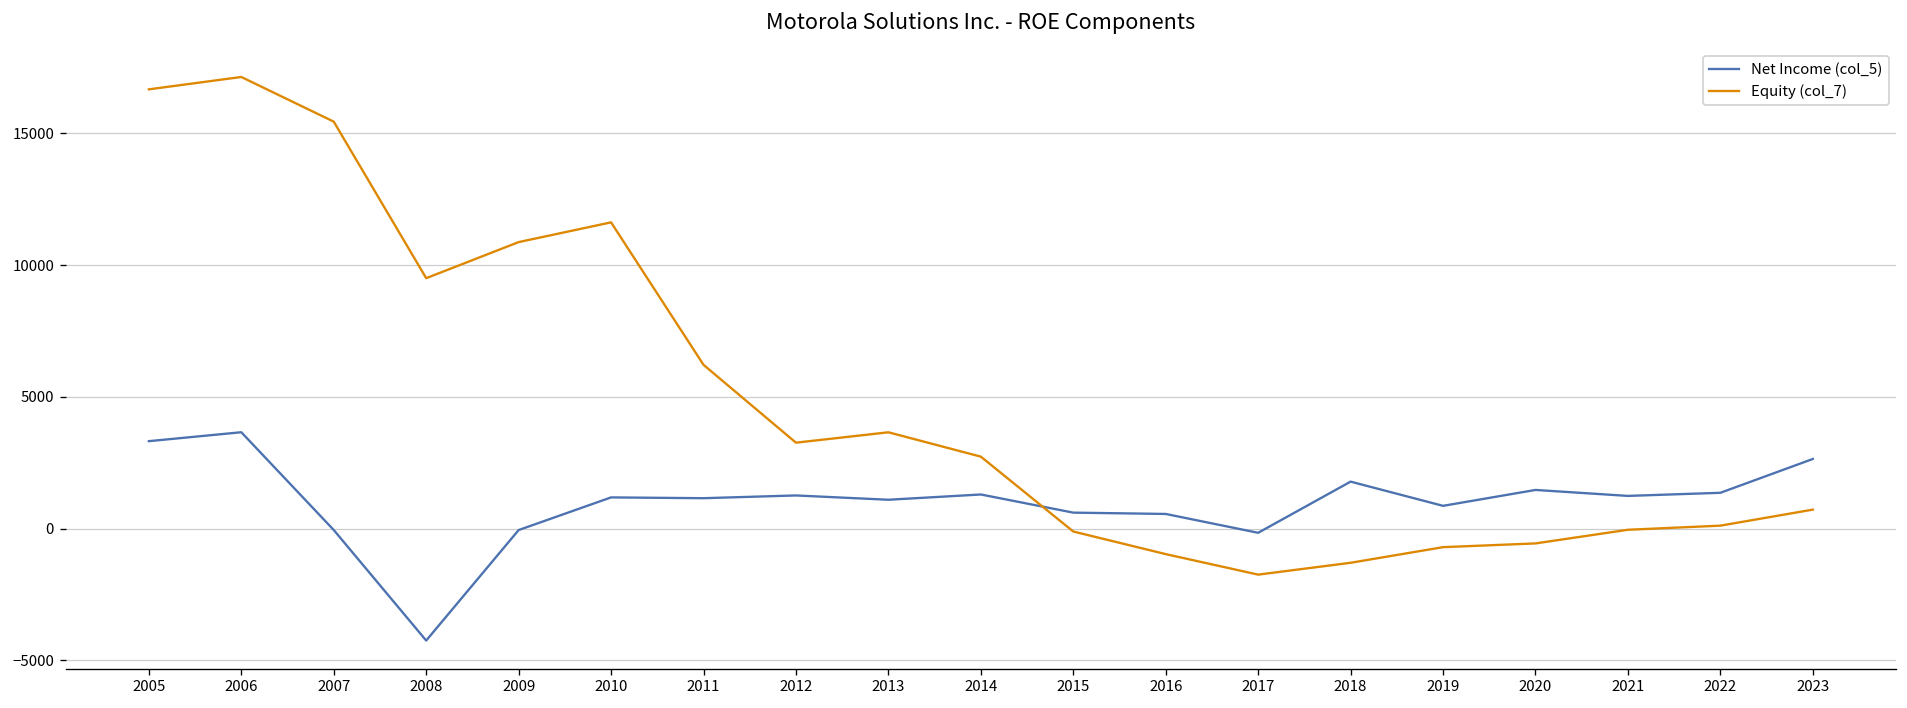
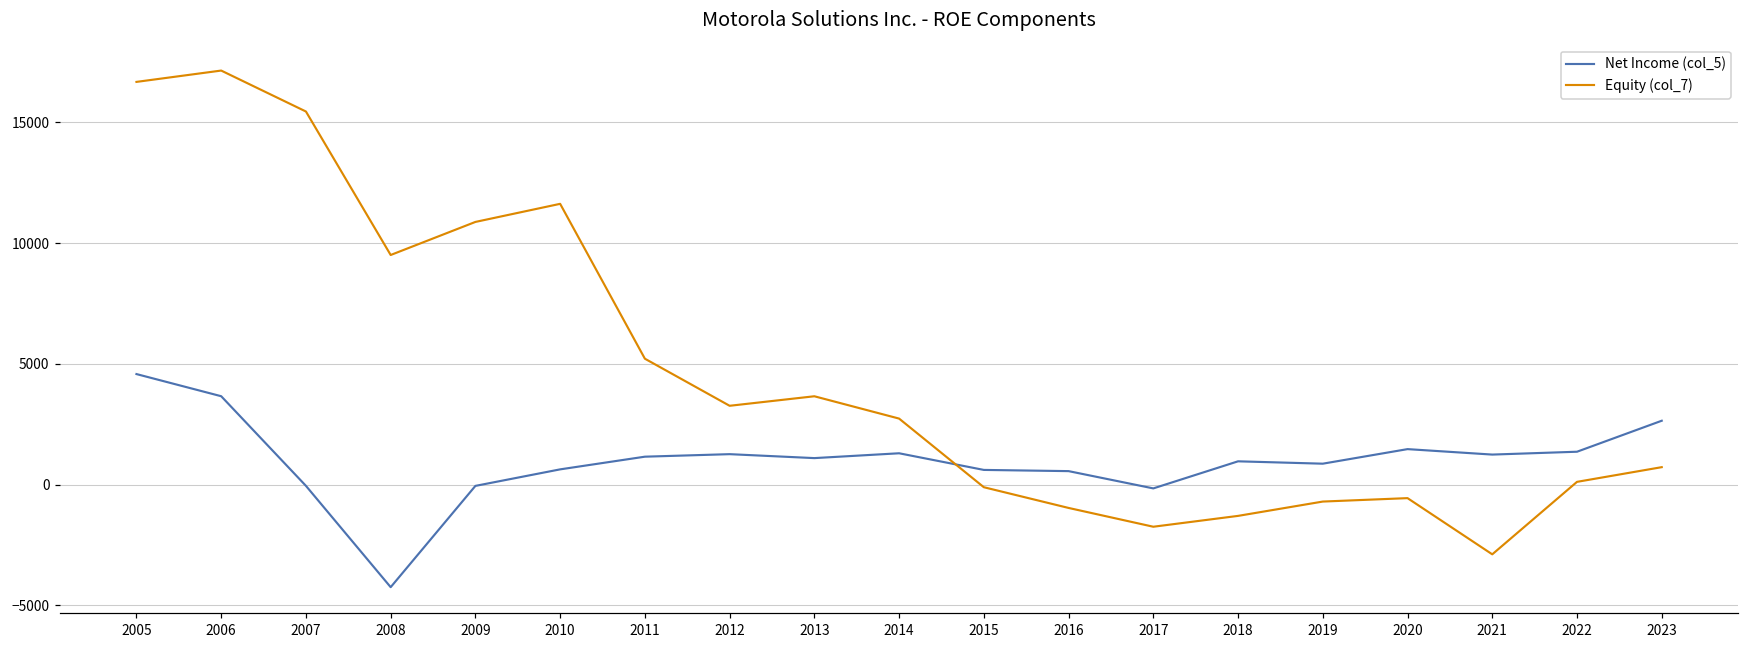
Net Income (col_5), 2005: 3300 -> 4600
Net Income (col_5), 2010: 1200 -> 600
Equity (col_7), 2011: 6200 -> 5200
Net Income (col_5), 2018: 1800 -> 1000
Equity (col_7), 2021: 0 -> -2900
